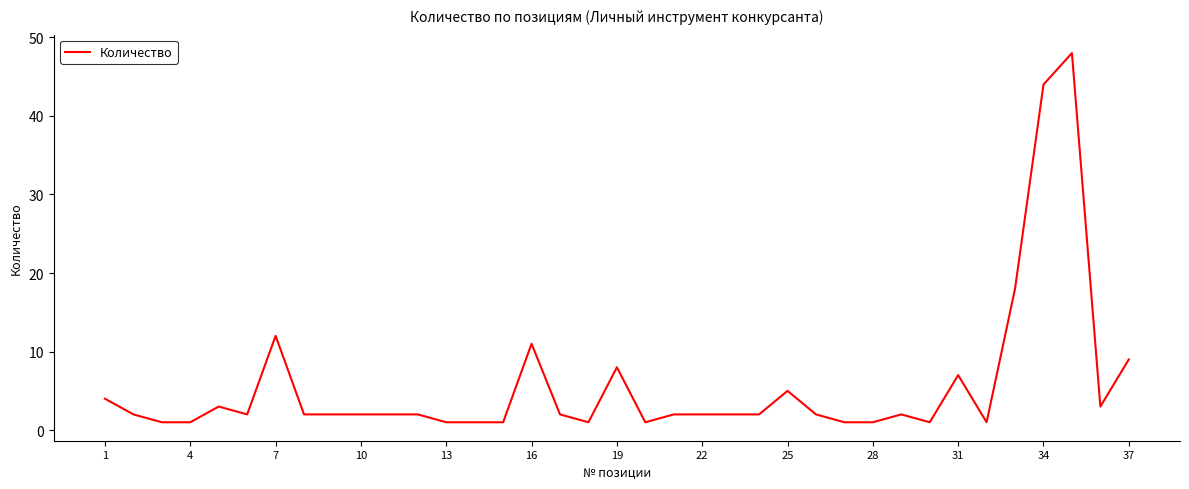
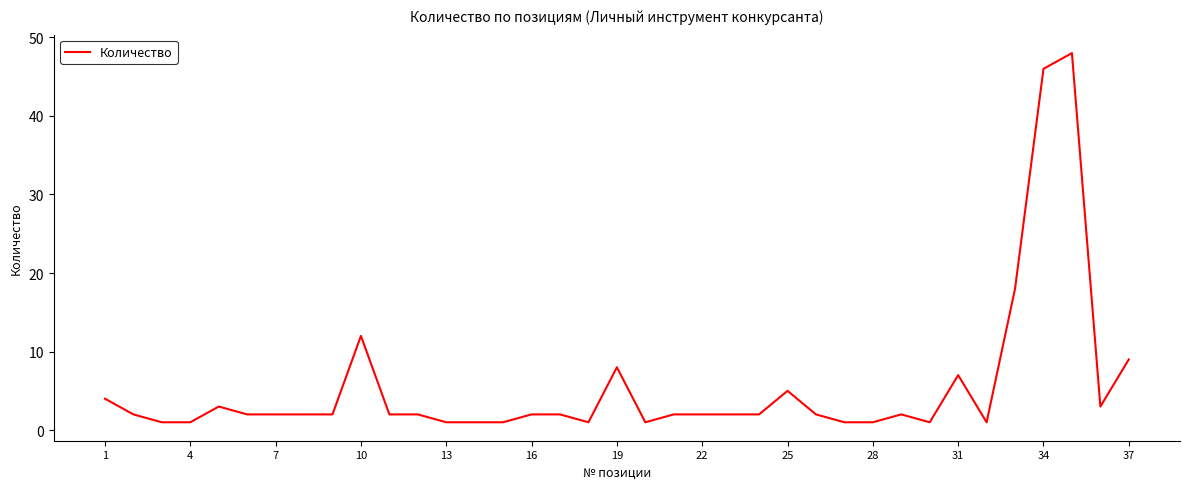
7: 12 -> 2
10: 2 -> 12
16: 11 -> 2
34: 44 -> 46
